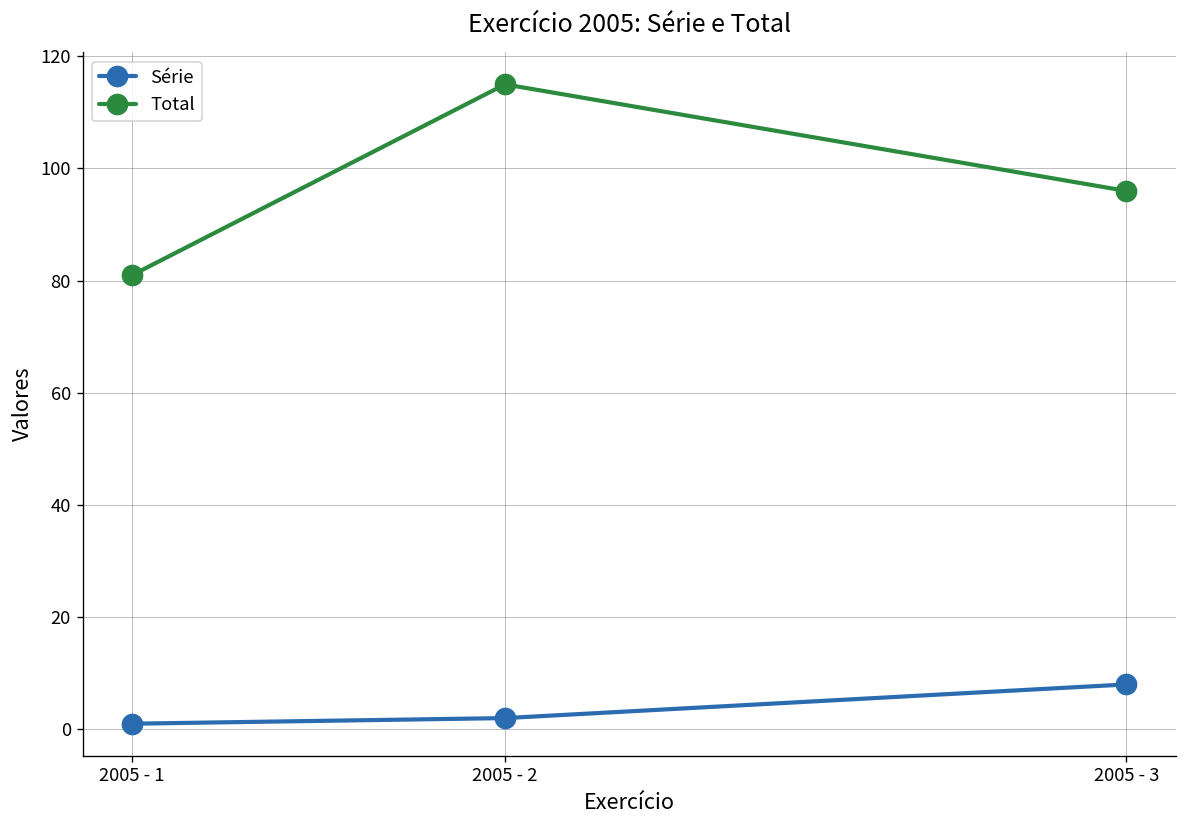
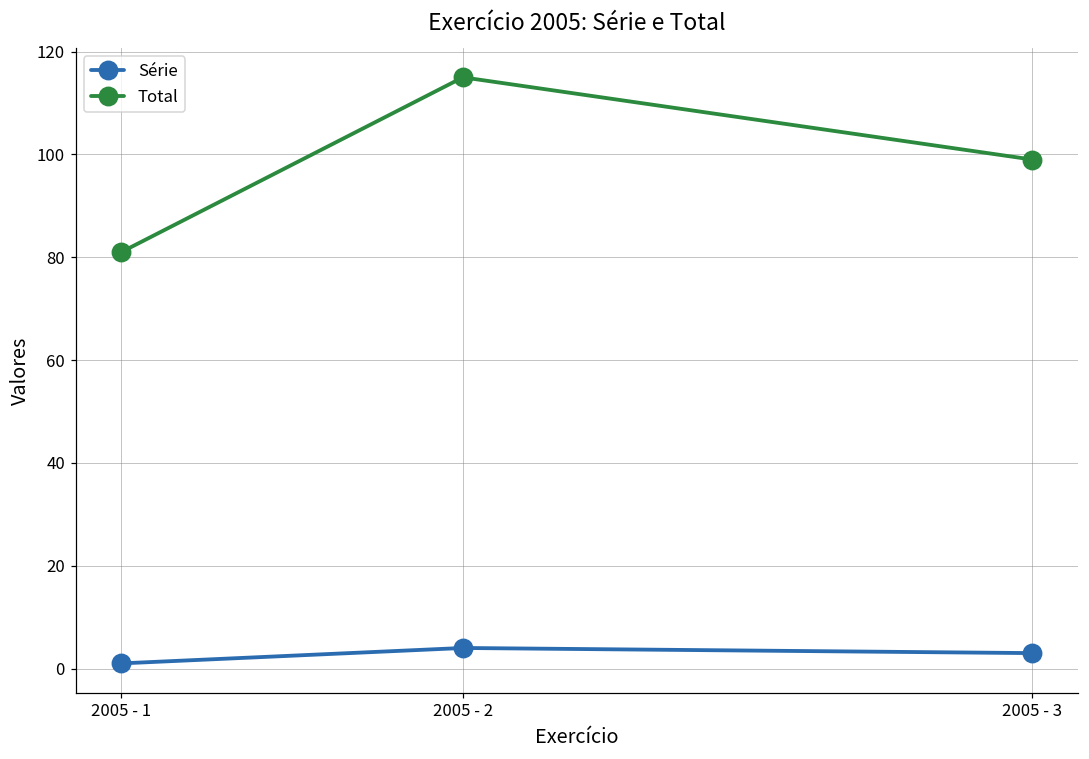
Série, 2005 - 2: 2 -> 4
Série, 2005 - 3: 8 -> 3
Total, 2005 - 3: 96 -> 99
